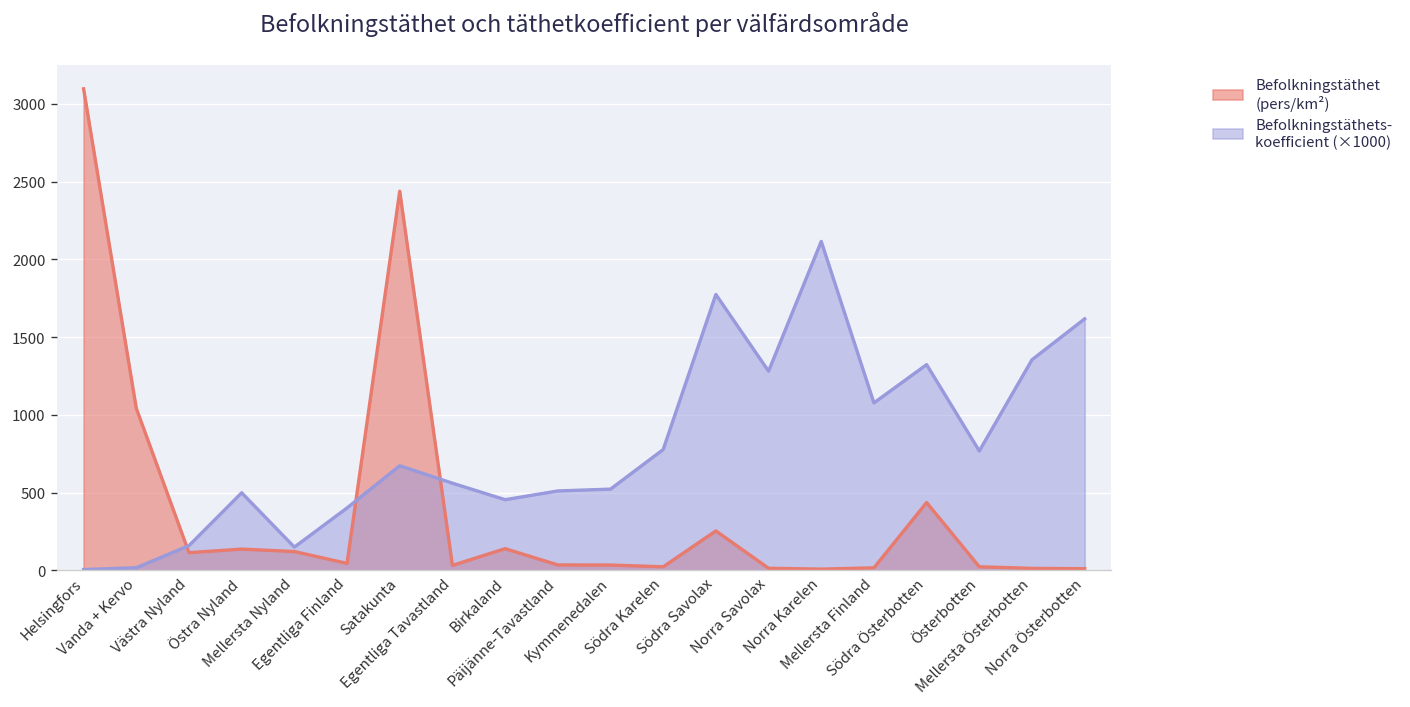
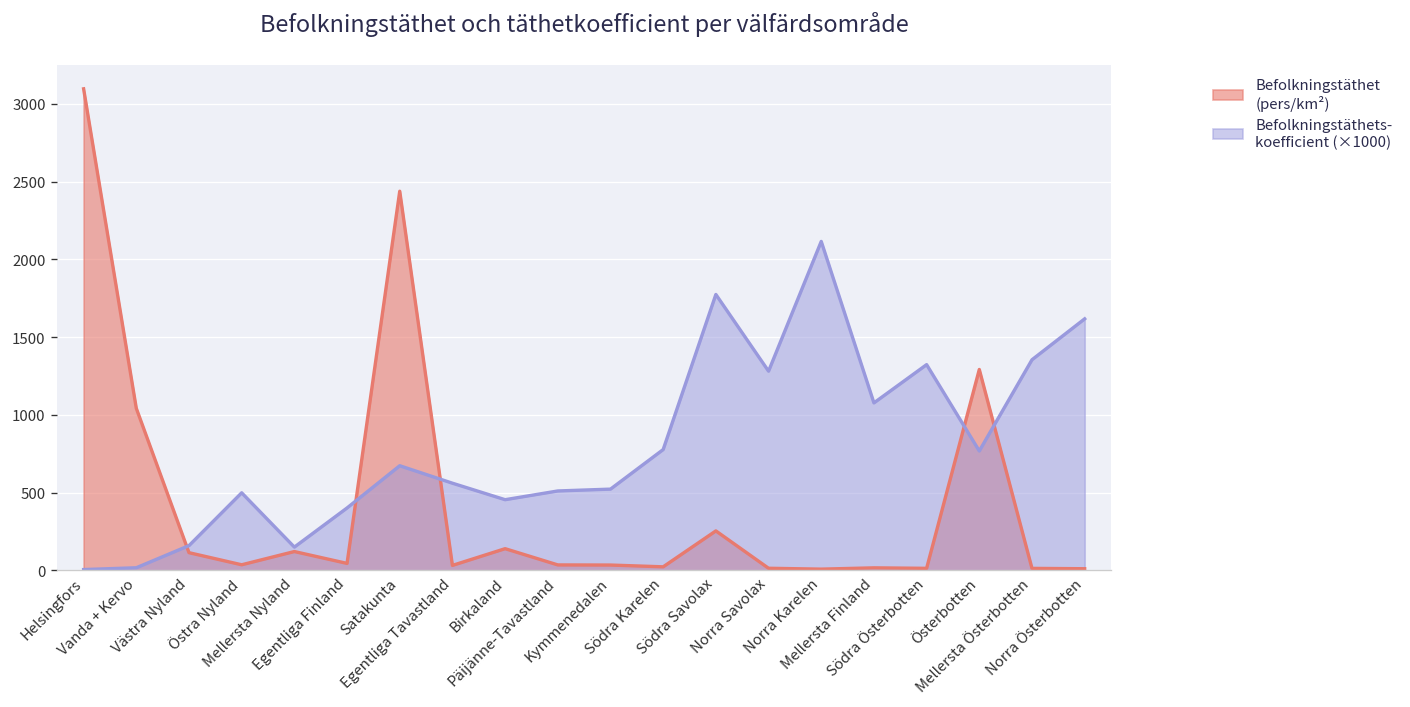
Befolkningstäthet (pers/km²), Östra Nyland: 140 -> 40
Befolkningstäthet (pers/km²), Södra Österbotten: 440 -> 10
Befolkningstäthet (pers/km²), Österbotten: 20 -> 1290
